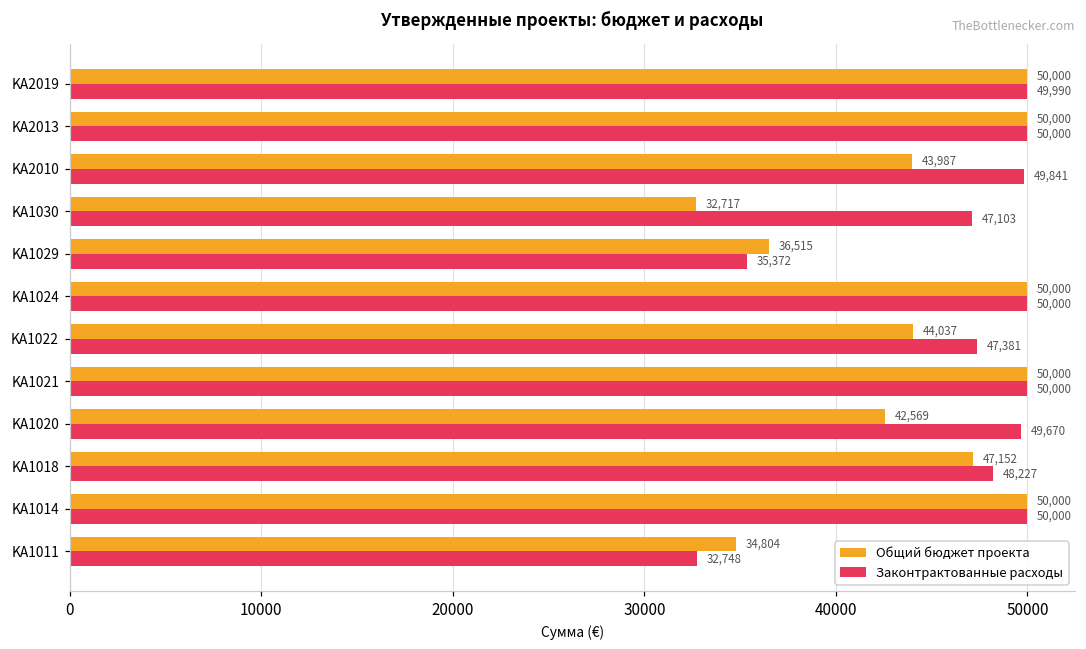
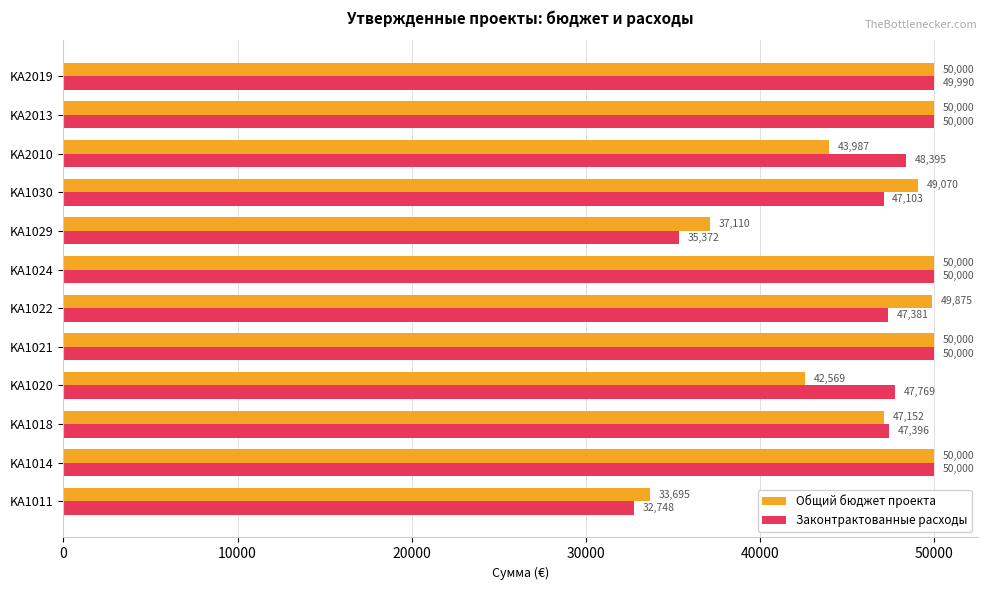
Законтрактованные расходы, KA2010: 49,841 -> 48,395
Общий бюджет проекта, KA1030: 32,717 -> 49,070
Общий бюджет проекта, KA1029: 36,515 -> 37,110
Общий бюджет проекта, KA1022: 44,037 -> 49,875
Законтрактованные расходы, KA1020: 49,670 -> 47,769
Законтрактованные расходы, KA1018: 48,227 -> 47,396
Общий бюджет проекта, KA1011: 34,804 -> 33,695
